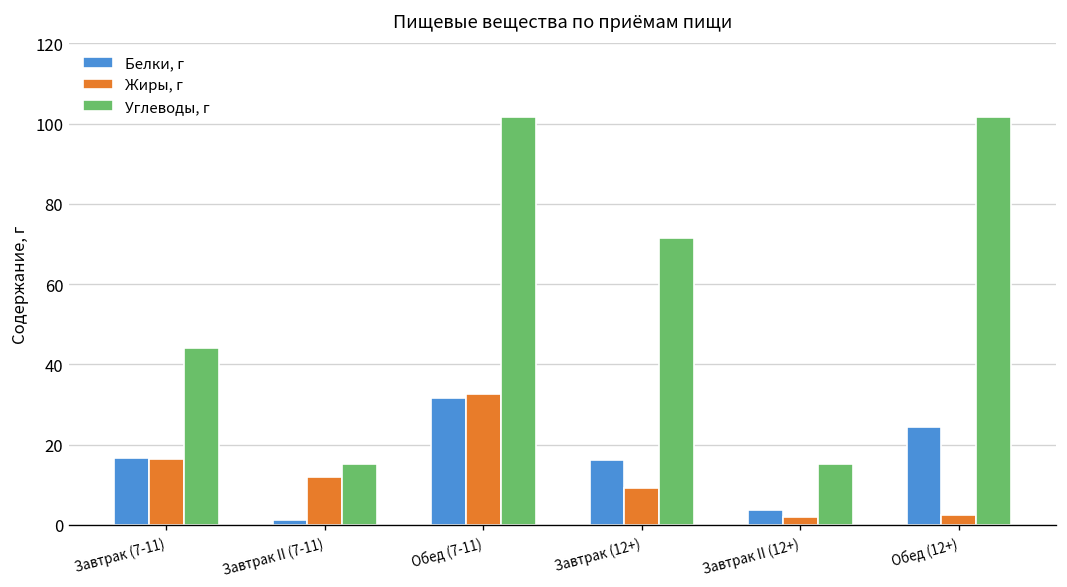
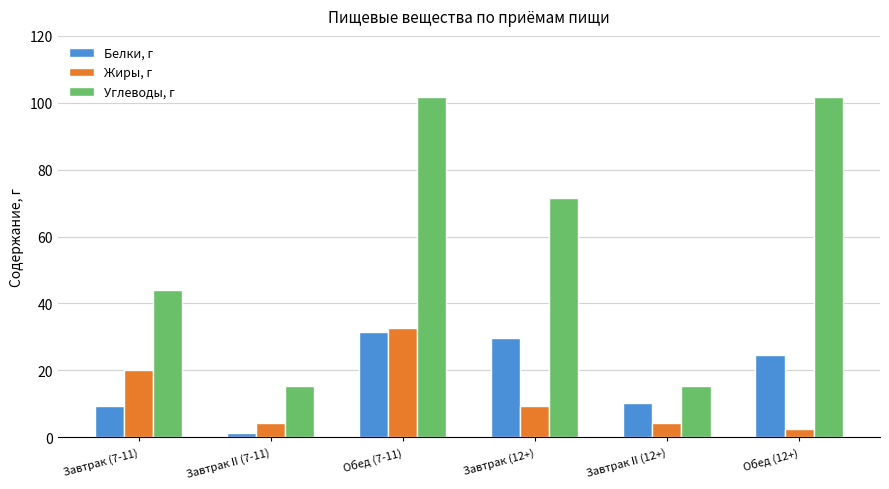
Белки, г, Завтрак (7-11): 17 -> 9
Жиры, г, Завтрак (7-11): 17 -> 20
Жиры, г, Завтрак II (7-11): 12 -> 4
Белки, г, Завтрак (12+): 16 -> 30
Белки, г, Завтрак II (12+): 4 -> 10
Жиры, г, Завтрак II (12+): 2 -> 4
